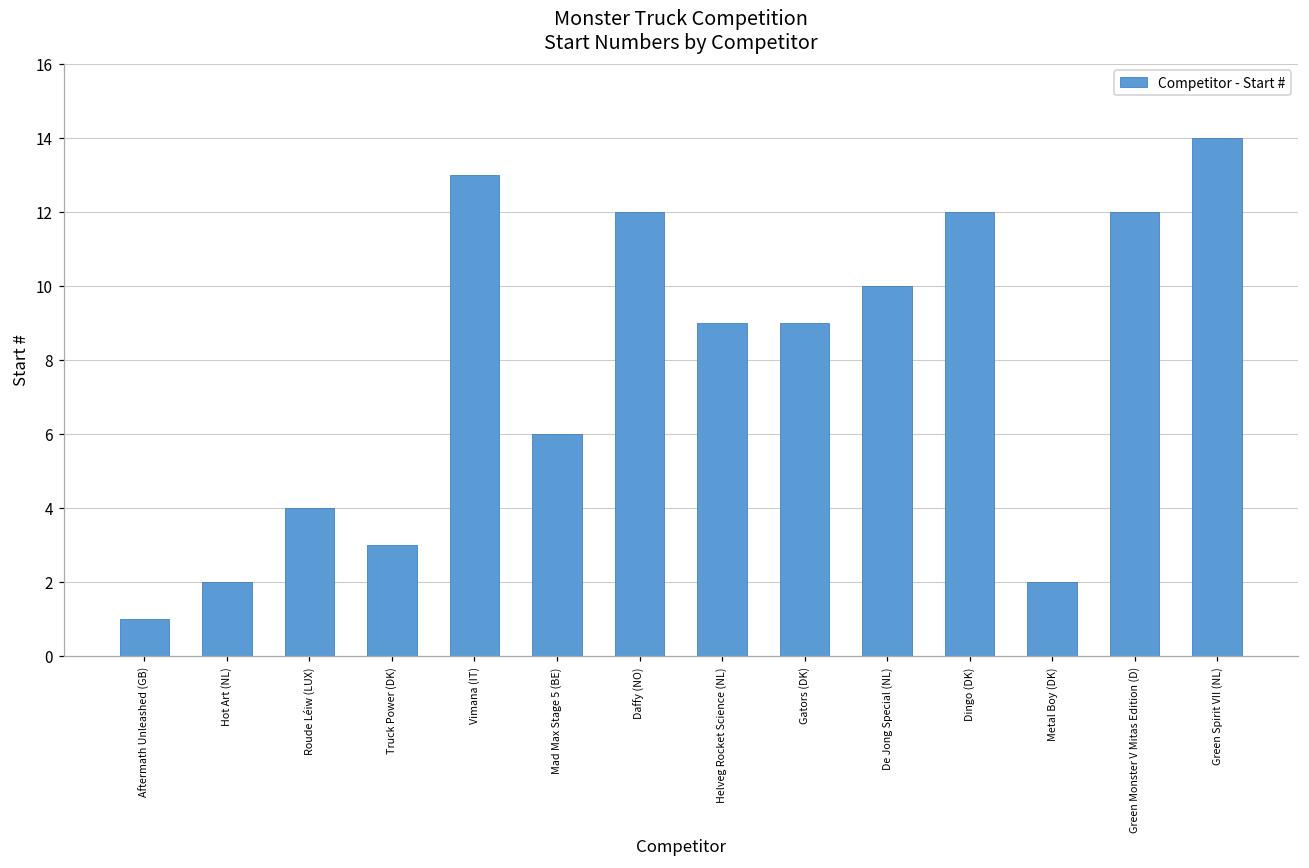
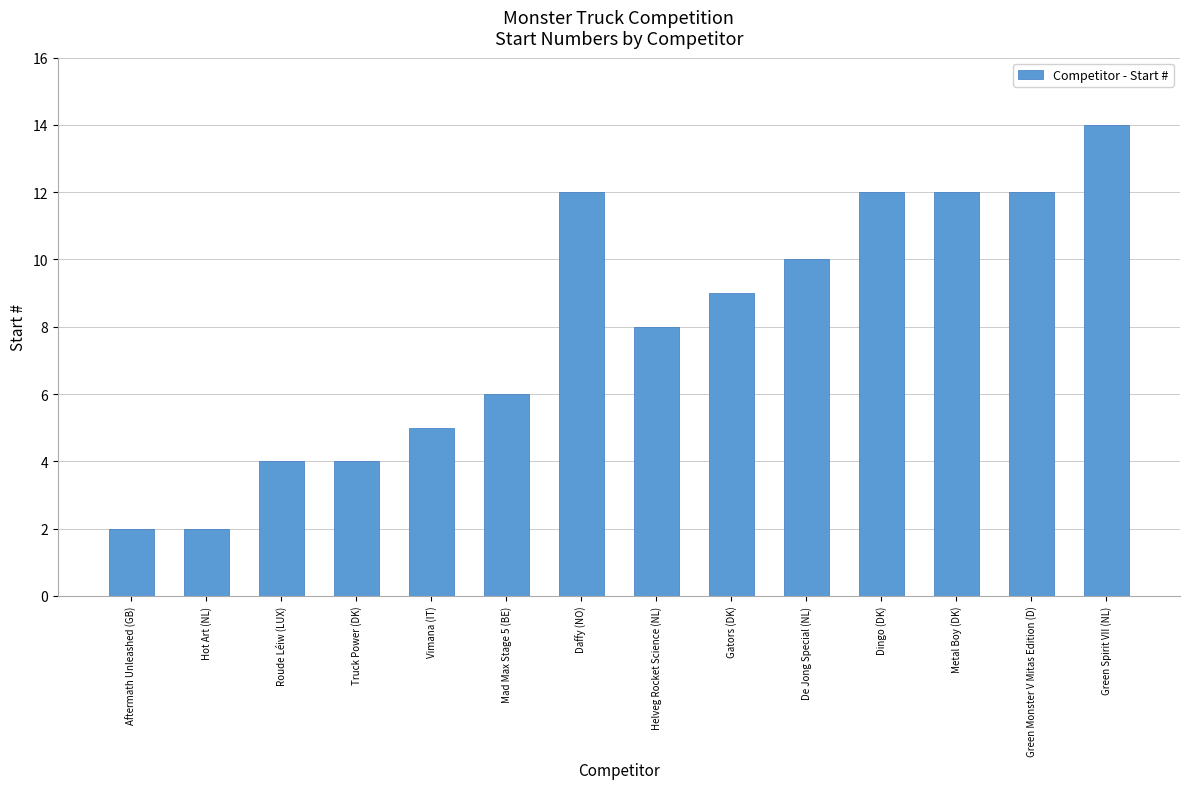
Aftermath Unleashed (GB): 1 -> 2
Truck Power (DK): 3 -> 4
Vimana (IT): 13 -> 5
Helveg Rocket Science (NL): 9 -> 8
Metal Boy (DK): 2 -> 12
